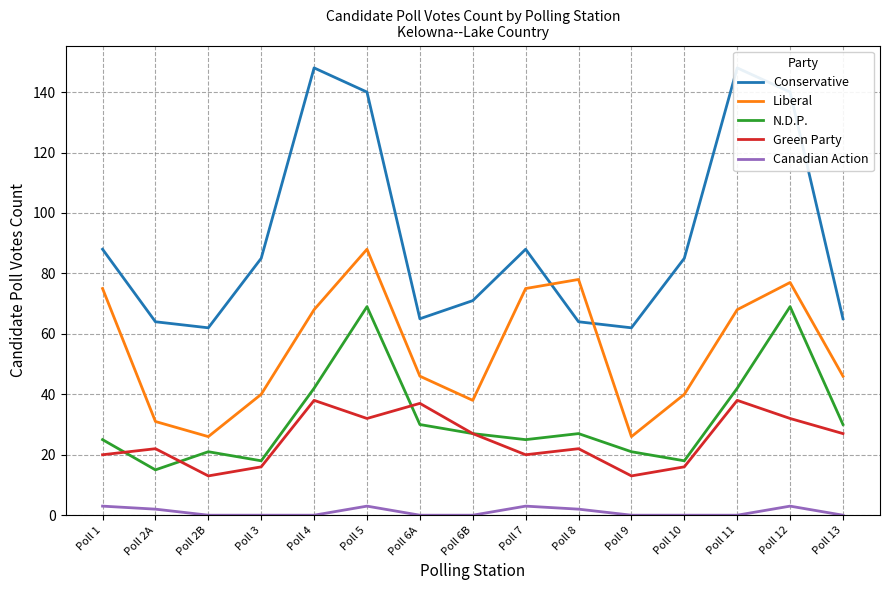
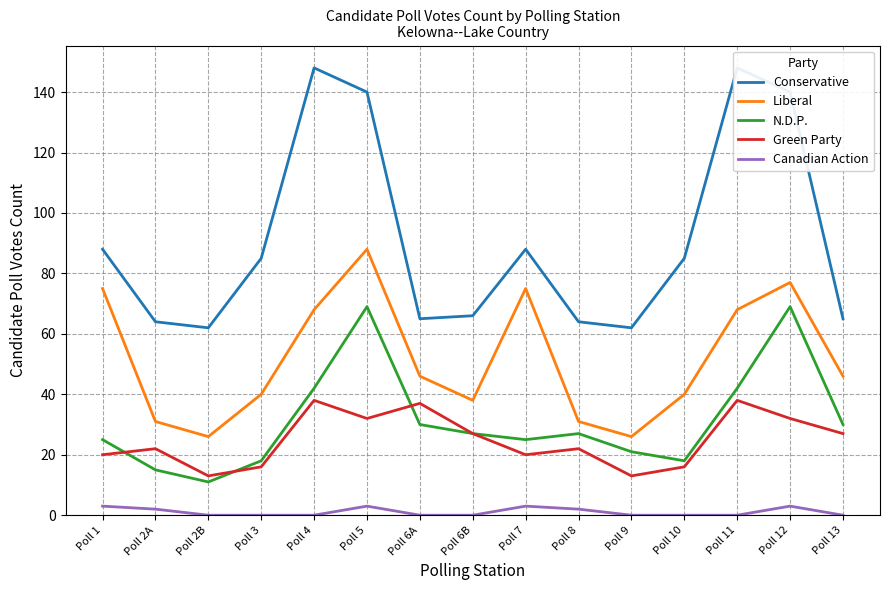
N.D.P., Poll 2B: 21 -> 11
Conservative, Poll 6B: 71 -> 66
Liberal, Poll 8: 78 -> 31
